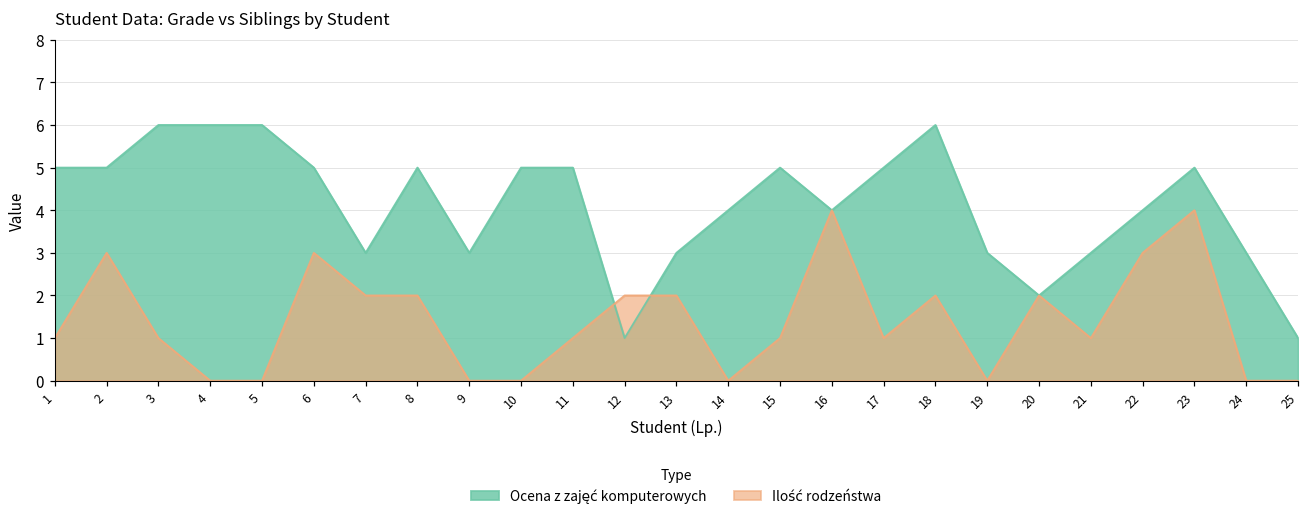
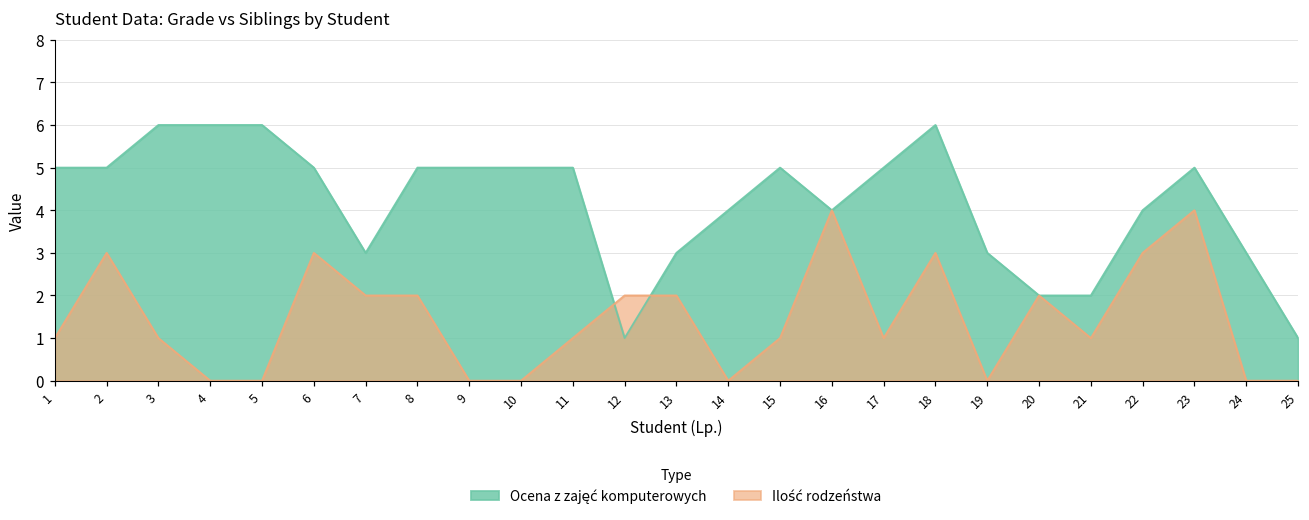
Ocena z zajęć komputerowych, 9: 3 -> 5
Ilość rodzeństwa, 18: 2 -> 3
Ocena z zajęć komputerowych, 21: 3 -> 2
